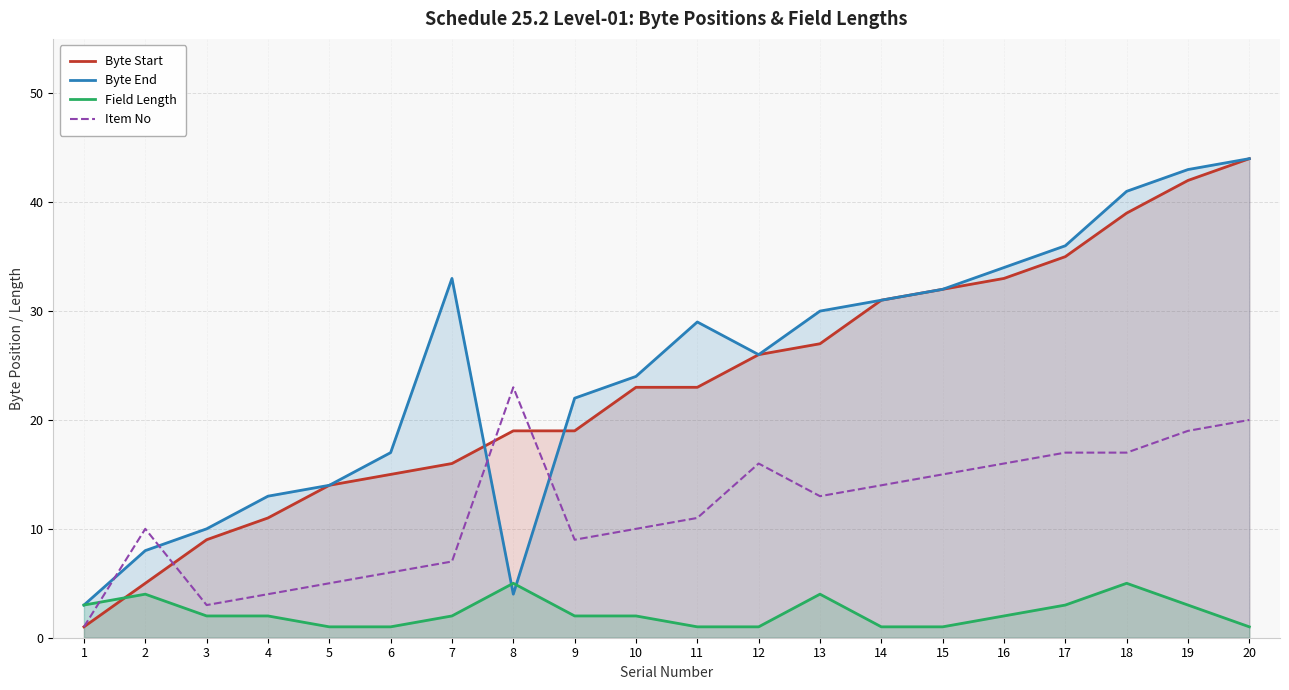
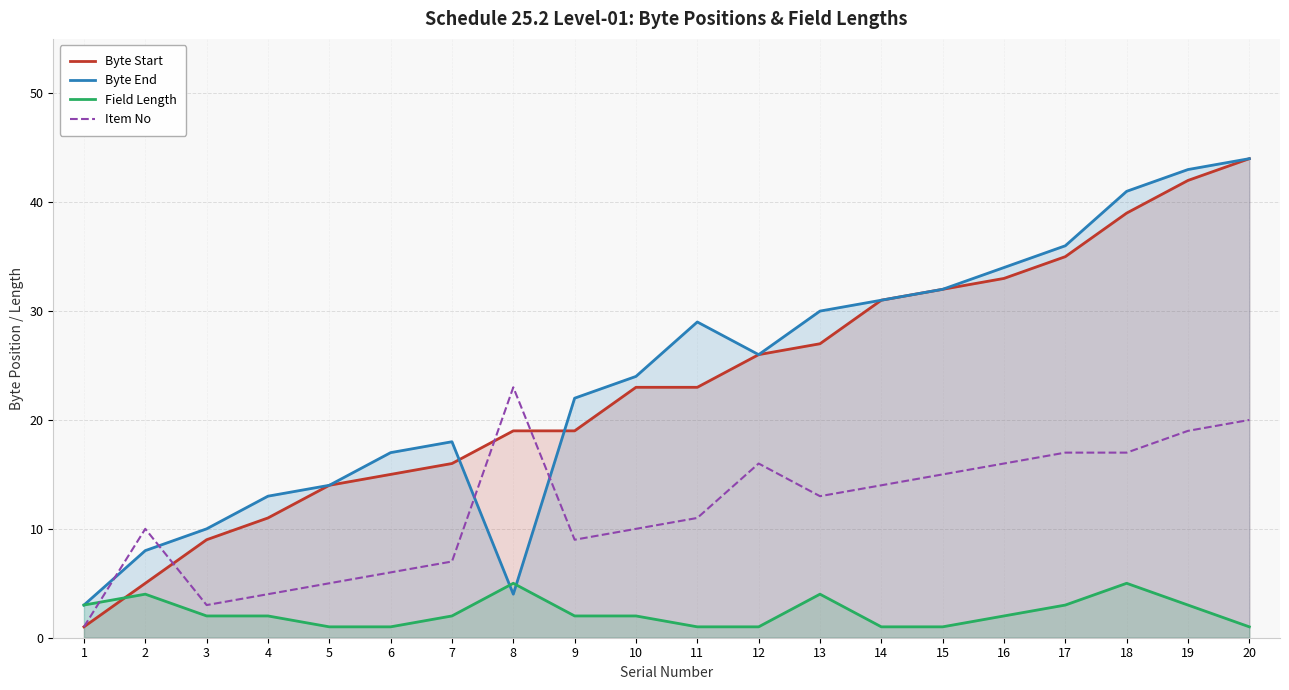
Byte End, 7: 33 -> 18
